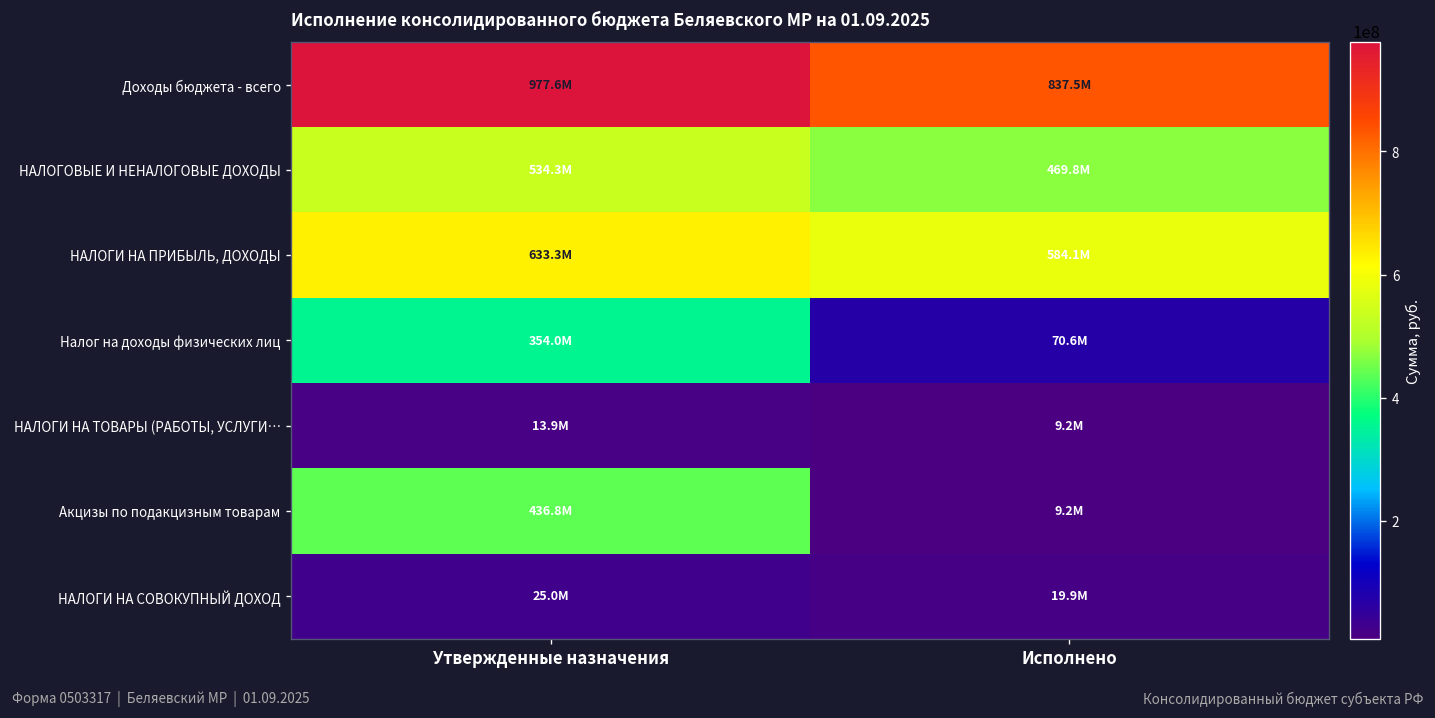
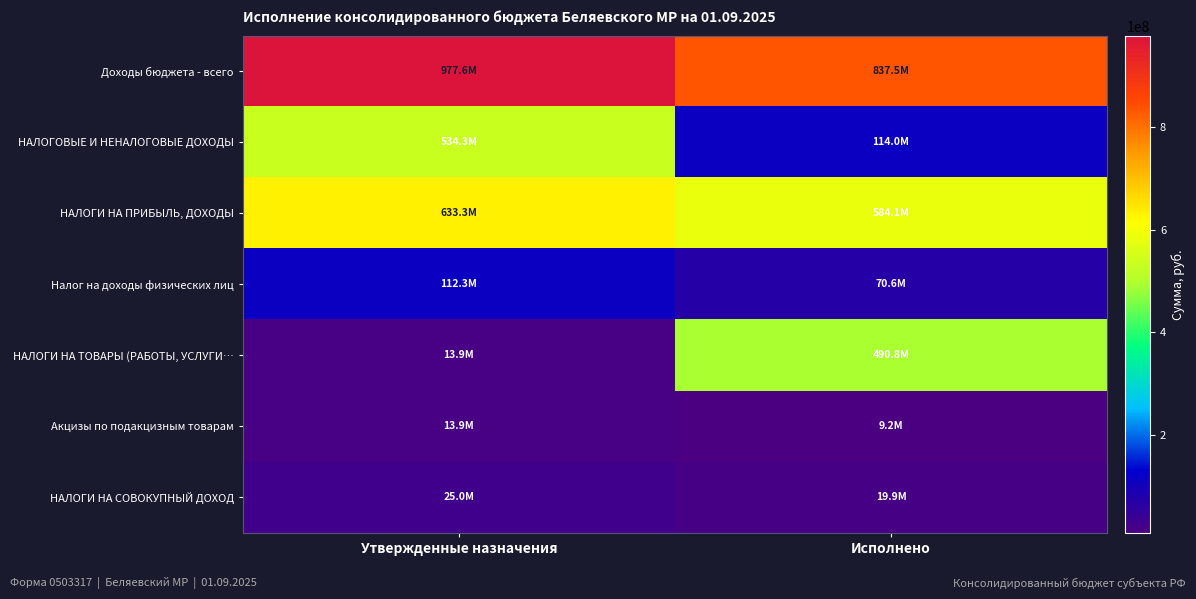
НАЛОГОВЫЕ И НЕНАЛОГОВЫЕ ДОХОДЫ, Исполнено: 469.8M -> 114.0M
Налог на доходы физических лиц, Утвержденные назначения: 354.0M -> 112.3M
НАЛОГИ НА ТОВАРЫ (РАБОТЫ, УСЛУГИ…, Исполнено: 9.2M -> 490.8M
Акцизы по подакцизным товарам, Утвержденные назначения: 436.8M -> 13.9M
